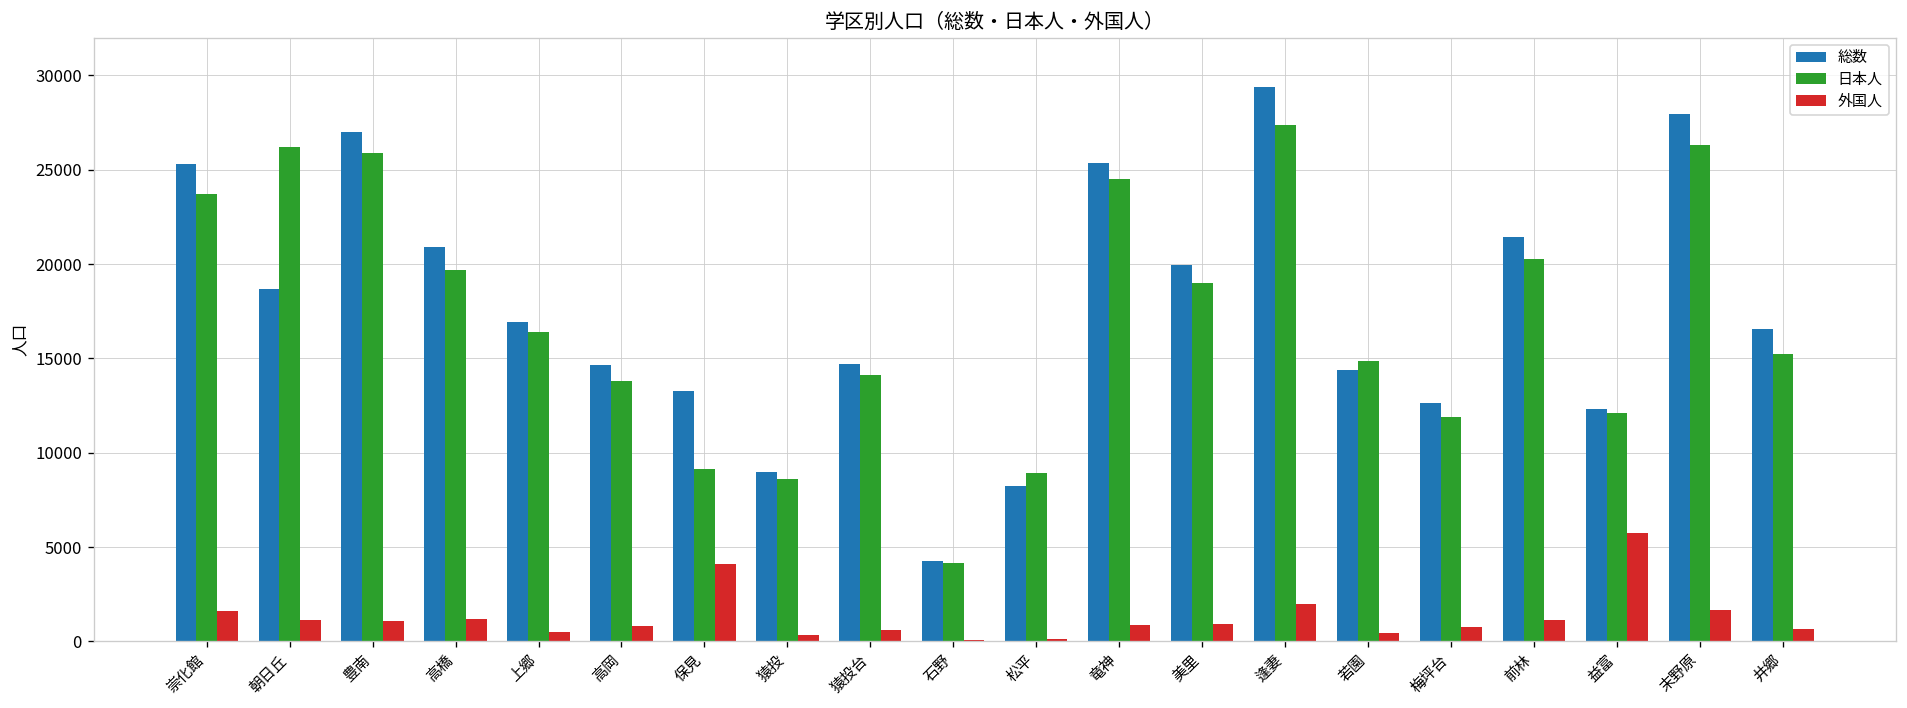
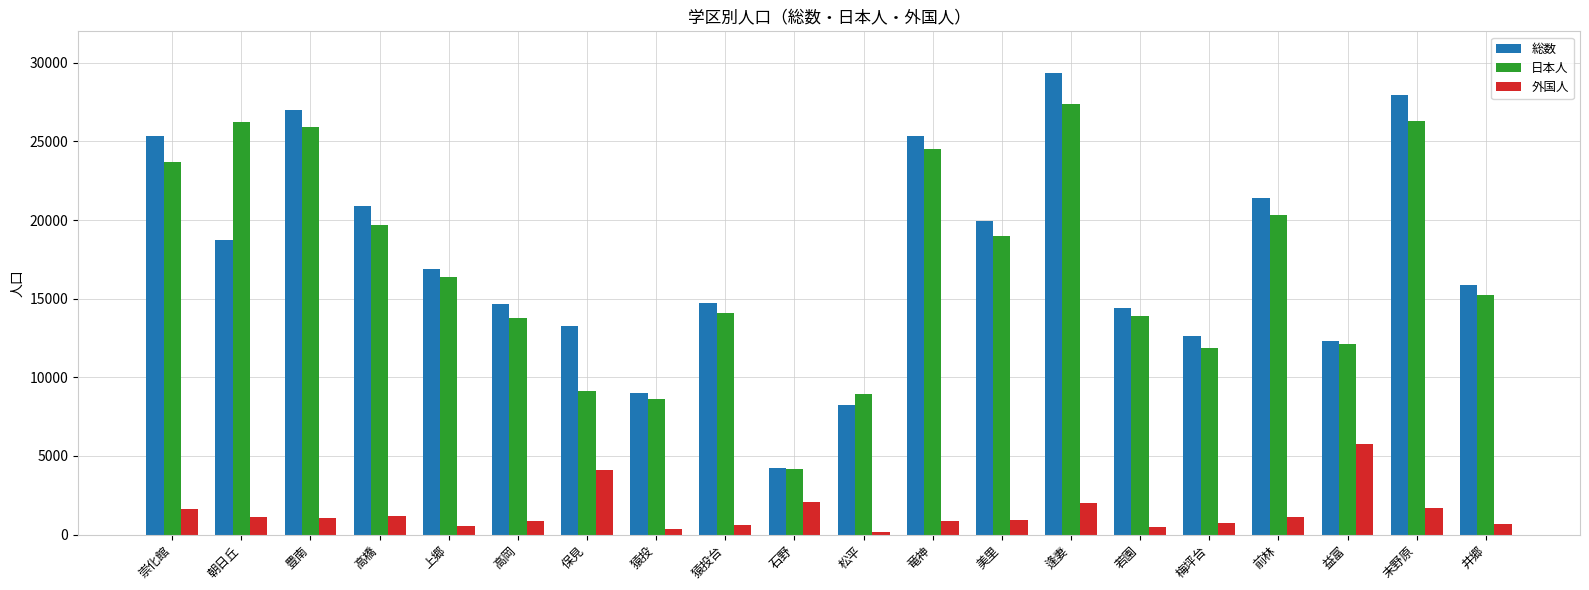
外国人, 石野: 100 -> 2100
日本人, 若園: 14900 -> 13900
総数, 井郷: 16500 -> 15900
